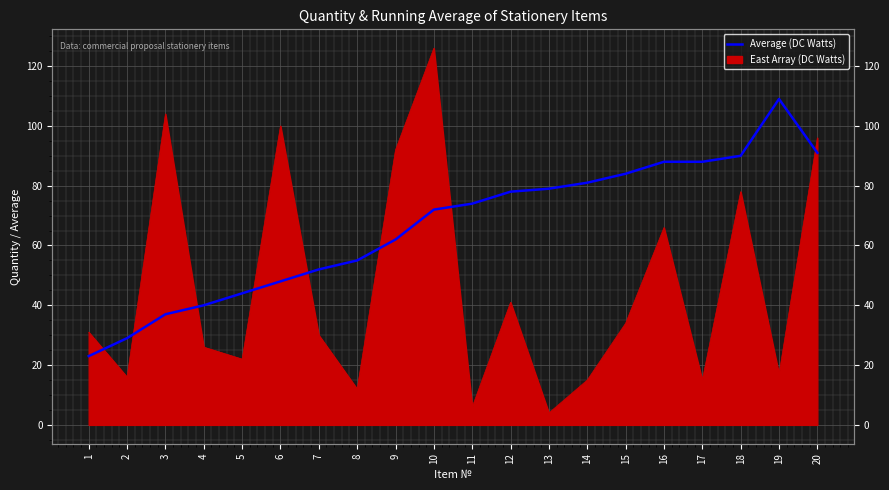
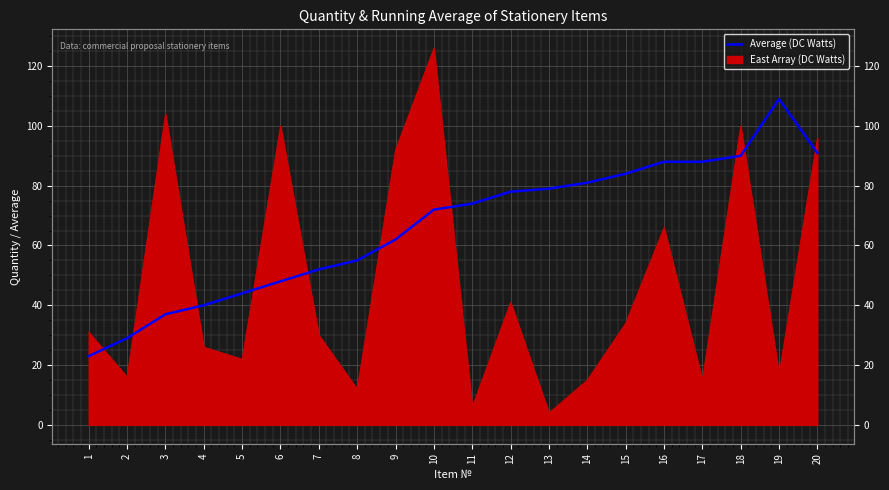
East Array (DC Watts), 18: 78 -> 100
